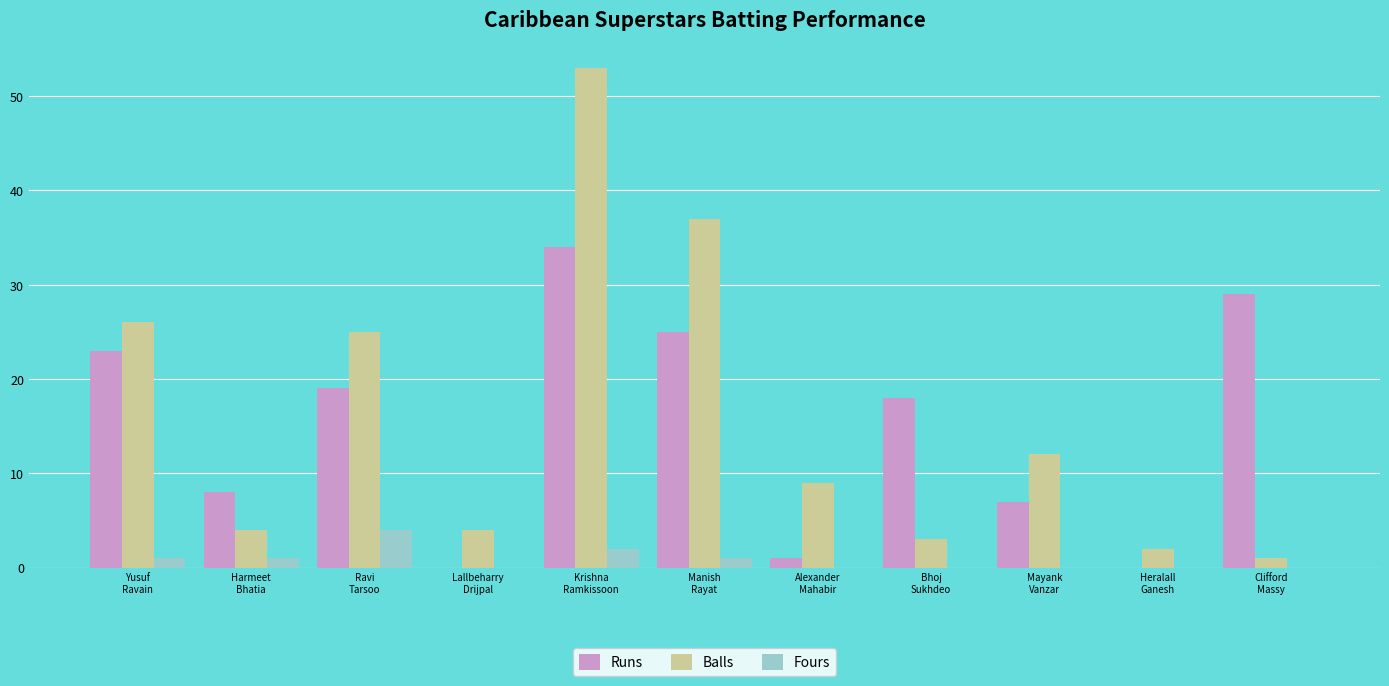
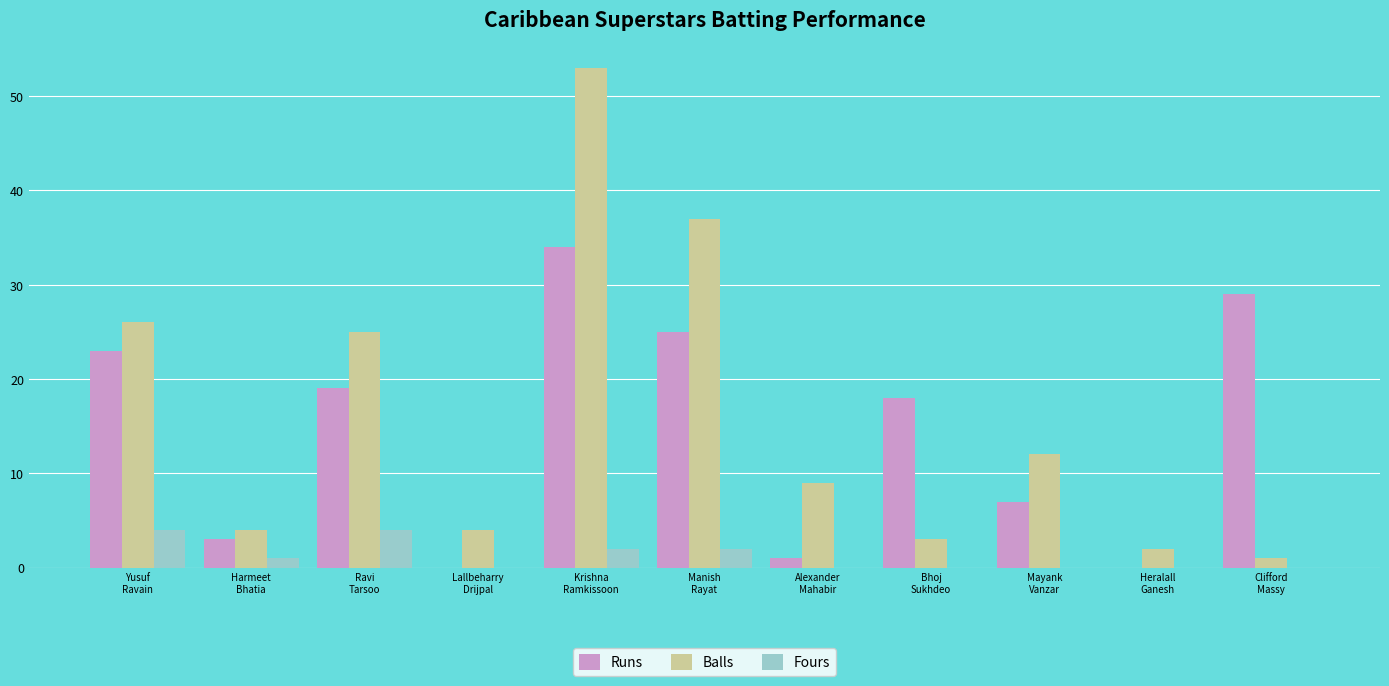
Fours, Yusuf Ravain: 1 -> 4
Runs, Harmeet Bhatia: 8 -> 3
Fours, Manish Rayat: 1 -> 2
